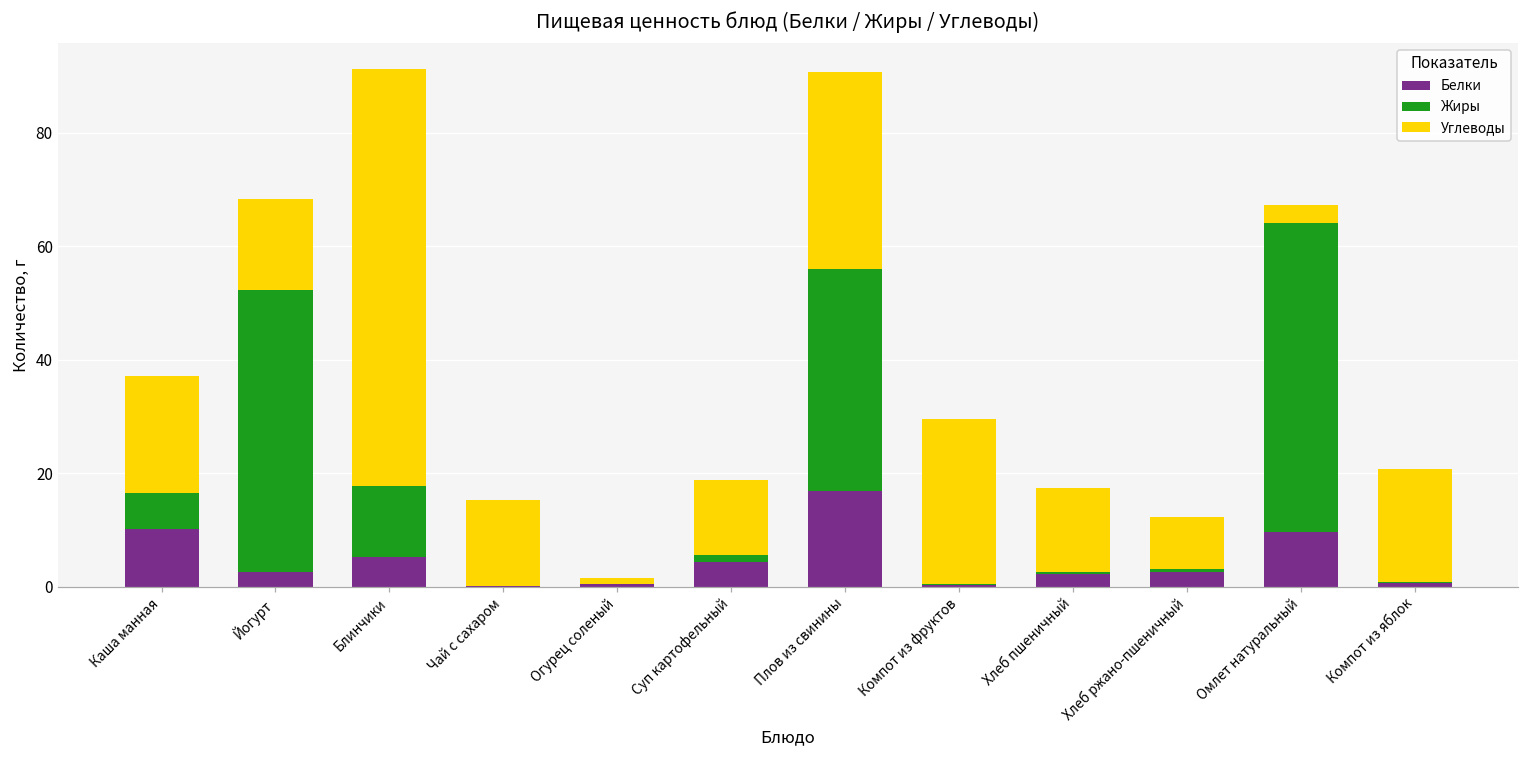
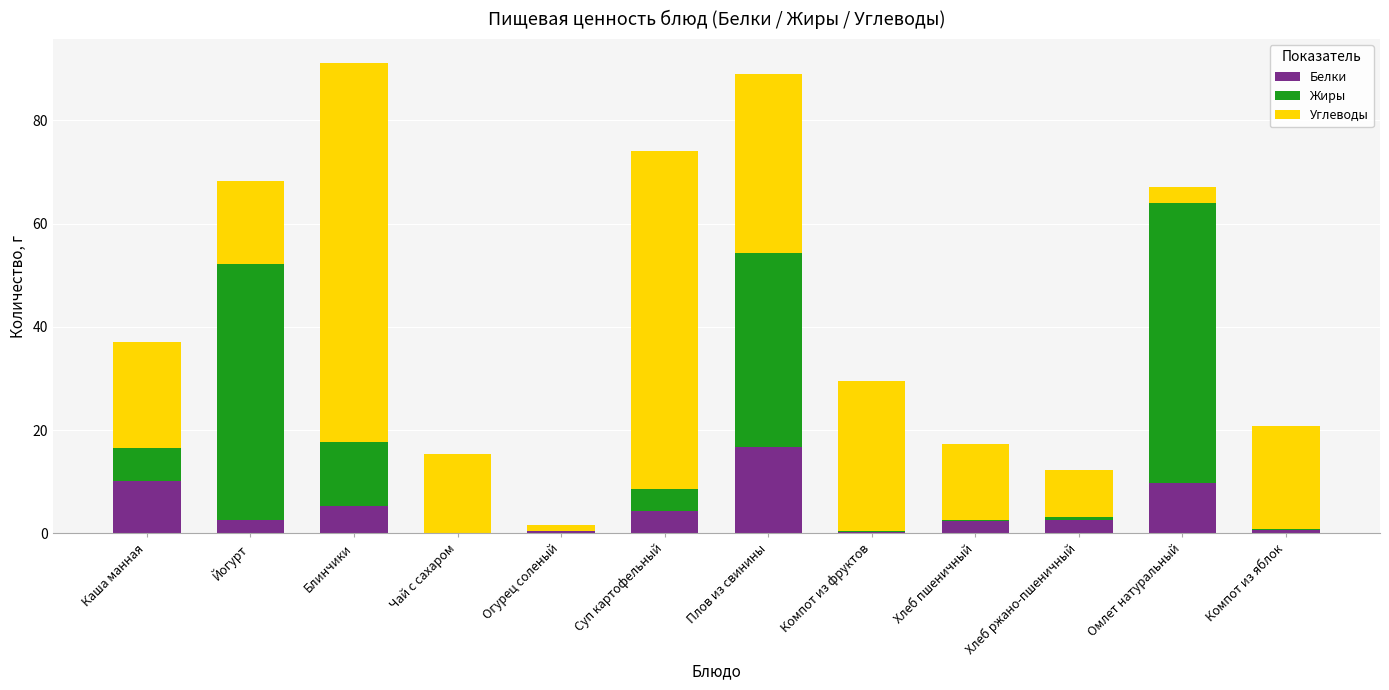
Жиры, Суп картофельный: 1 -> 4
Углеводы, Суп картофельный: 13 -> 66
Жиры, Плов из свинины: 39 -> 38
